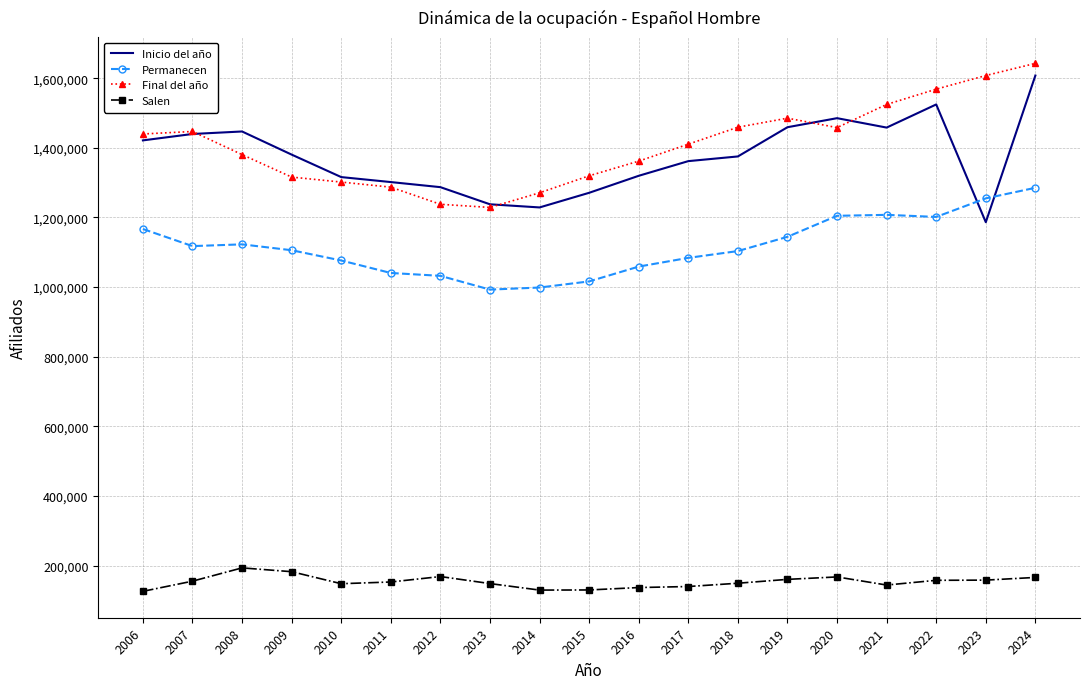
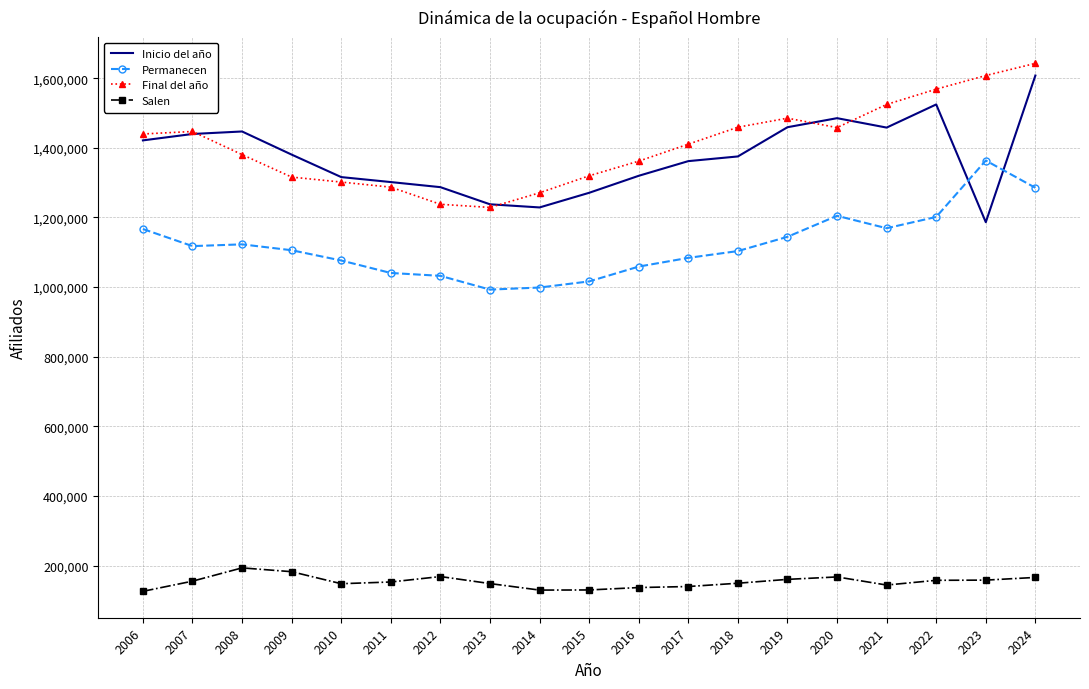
Permanecen, 2021: 1,210,000 -> 1,170,000
Permanecen, 2023: 1,250,000 -> 1,360,000
